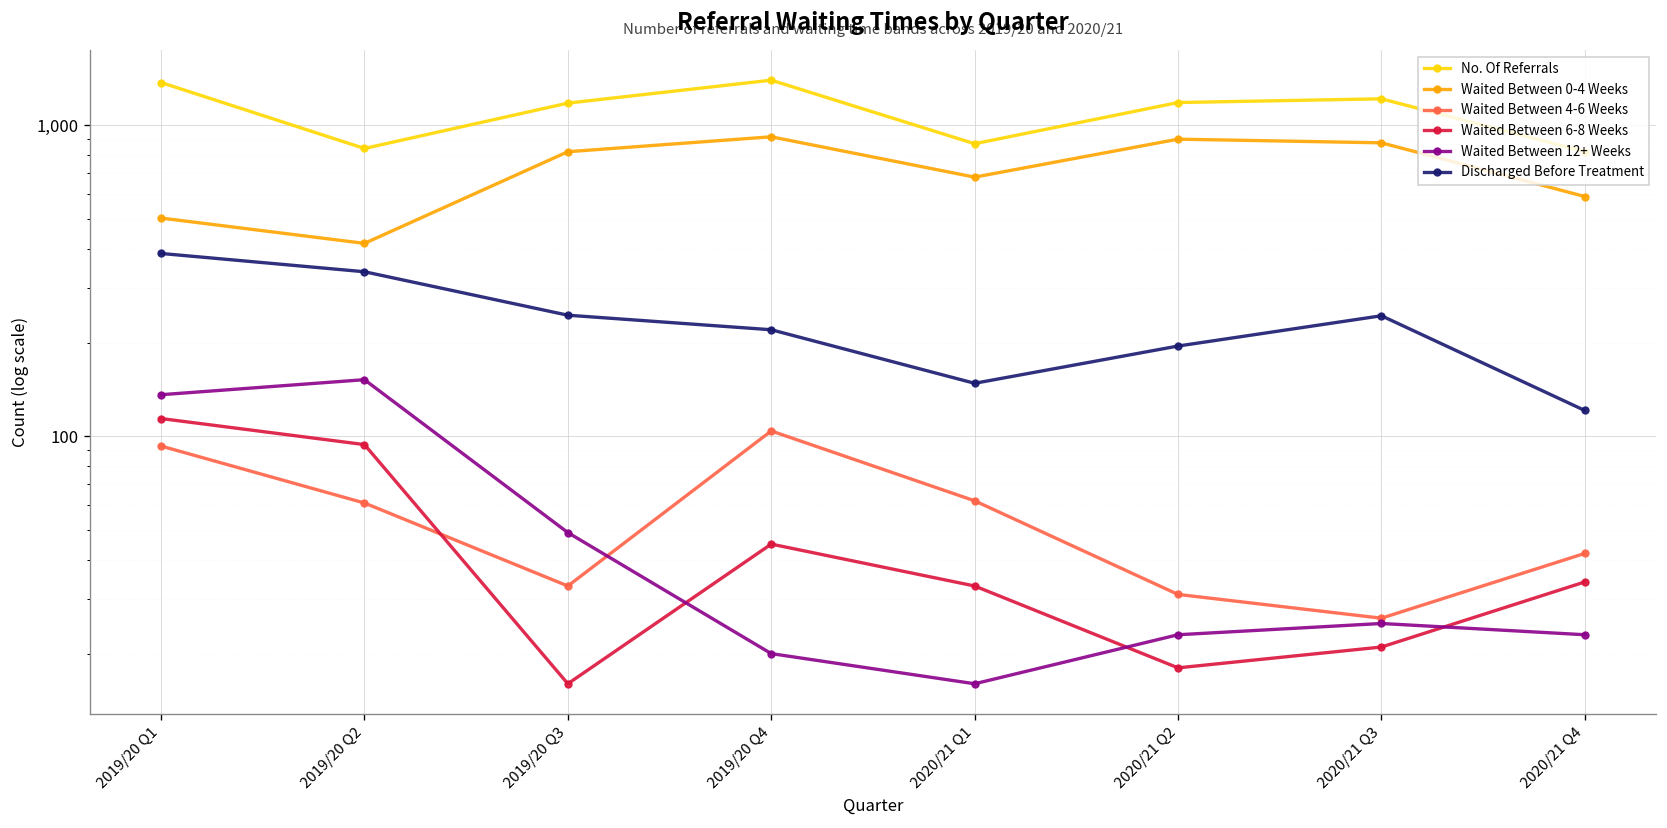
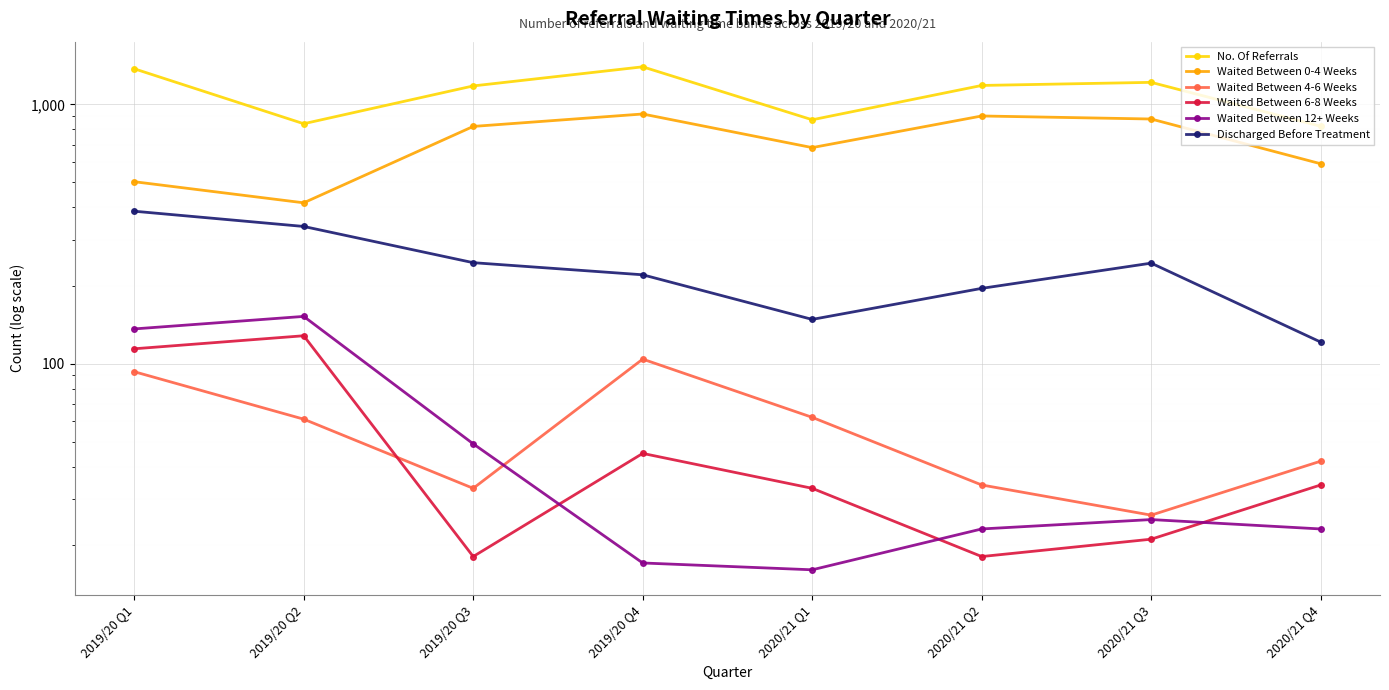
Waited Between 6-8 Weeks, 2019/20 Q2: 94 -> 130
Waited Between 6-8 Weeks, 2019/20 Q3: 16 -> 18
Waited Between 12+ Weeks, 2019/20 Q4: 20 -> 17
Waited Between 4-6 Weeks, 2020/21 Q2: 31 -> 34
